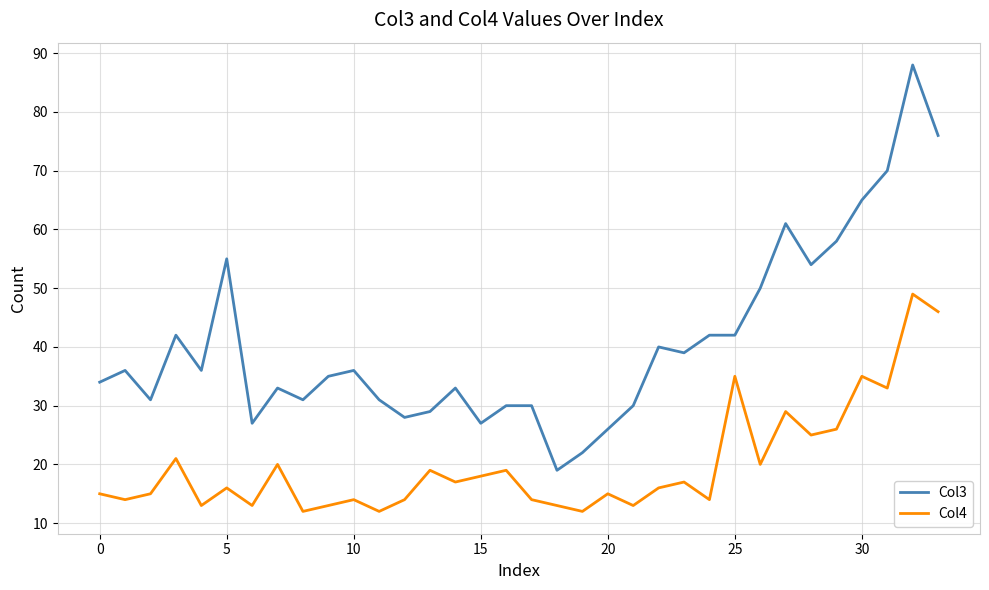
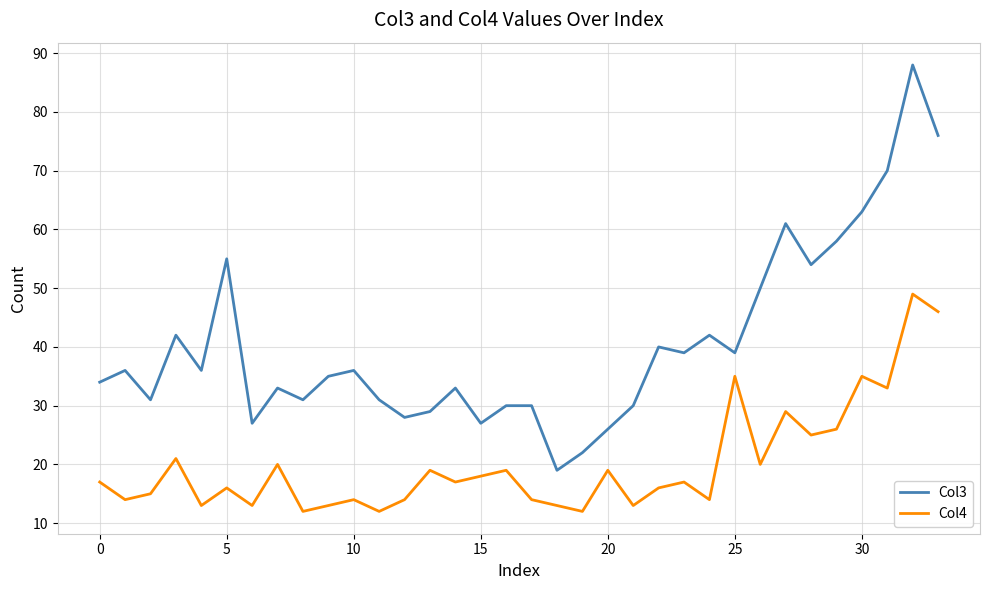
Col4, 0: 15 -> 17
Col4, 20: 15 -> 19
Col3, 25: 42 -> 39
Col3, 30: 65 -> 63
